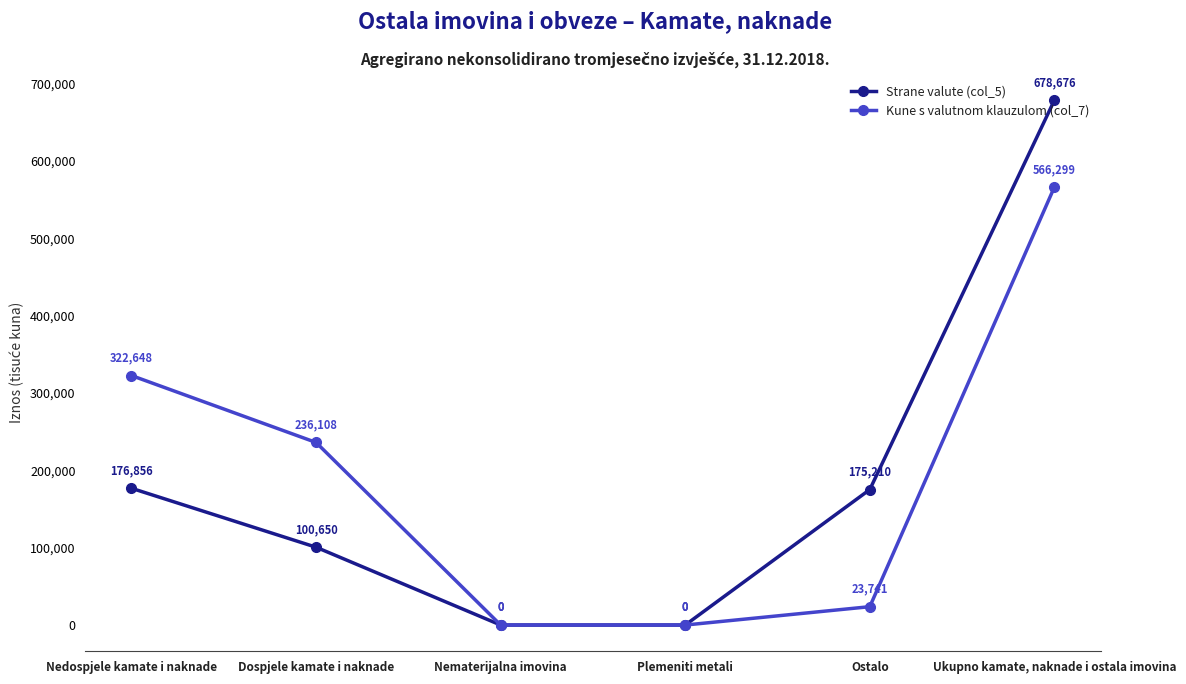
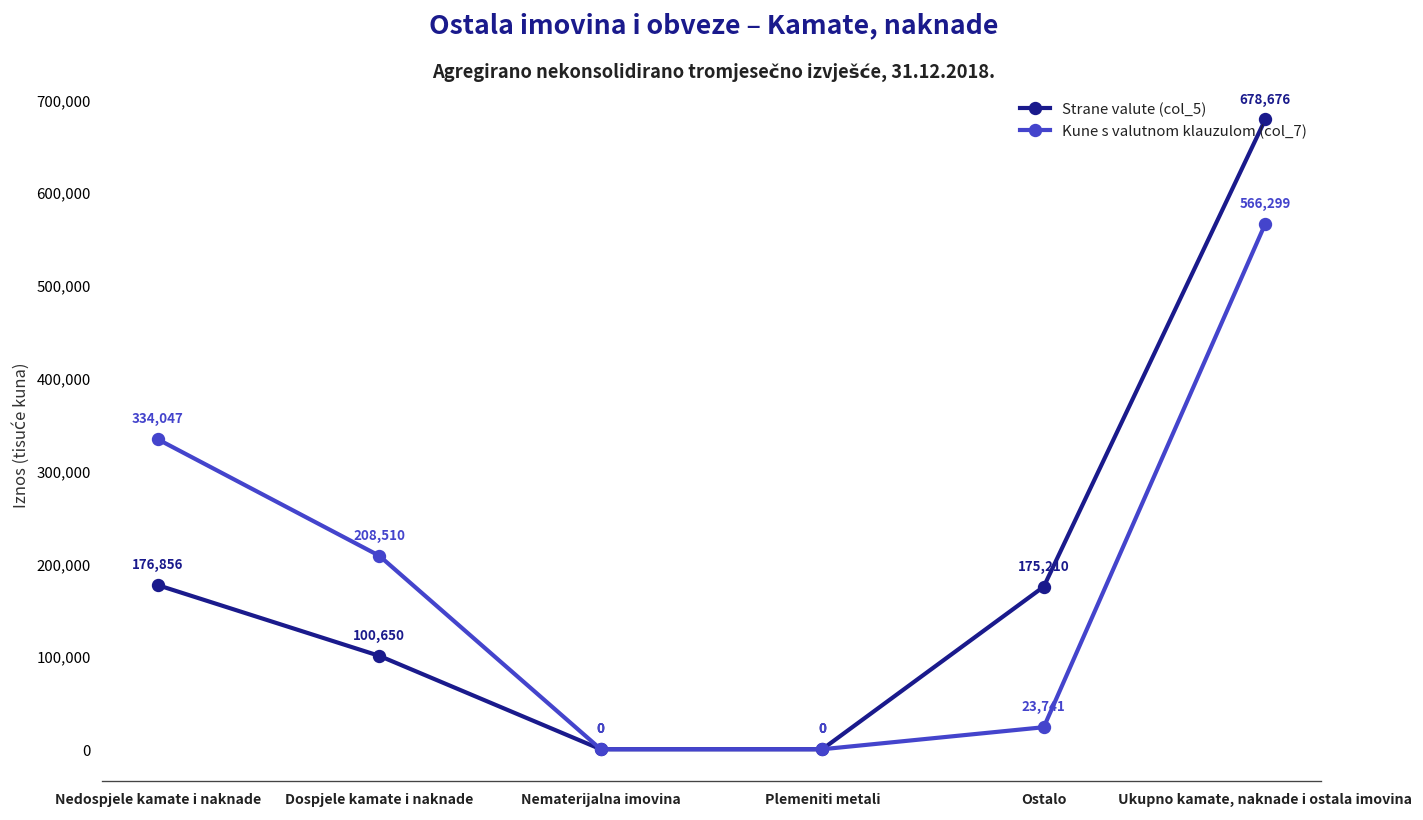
Kune s valutnom klauzulom (col_7), Nedospjele kamate i naknade: 322,648 -> 334,047
Kune s valutnom klauzulom (col_7), Dospjele kamate i naknade: 236,108 -> 208,510
